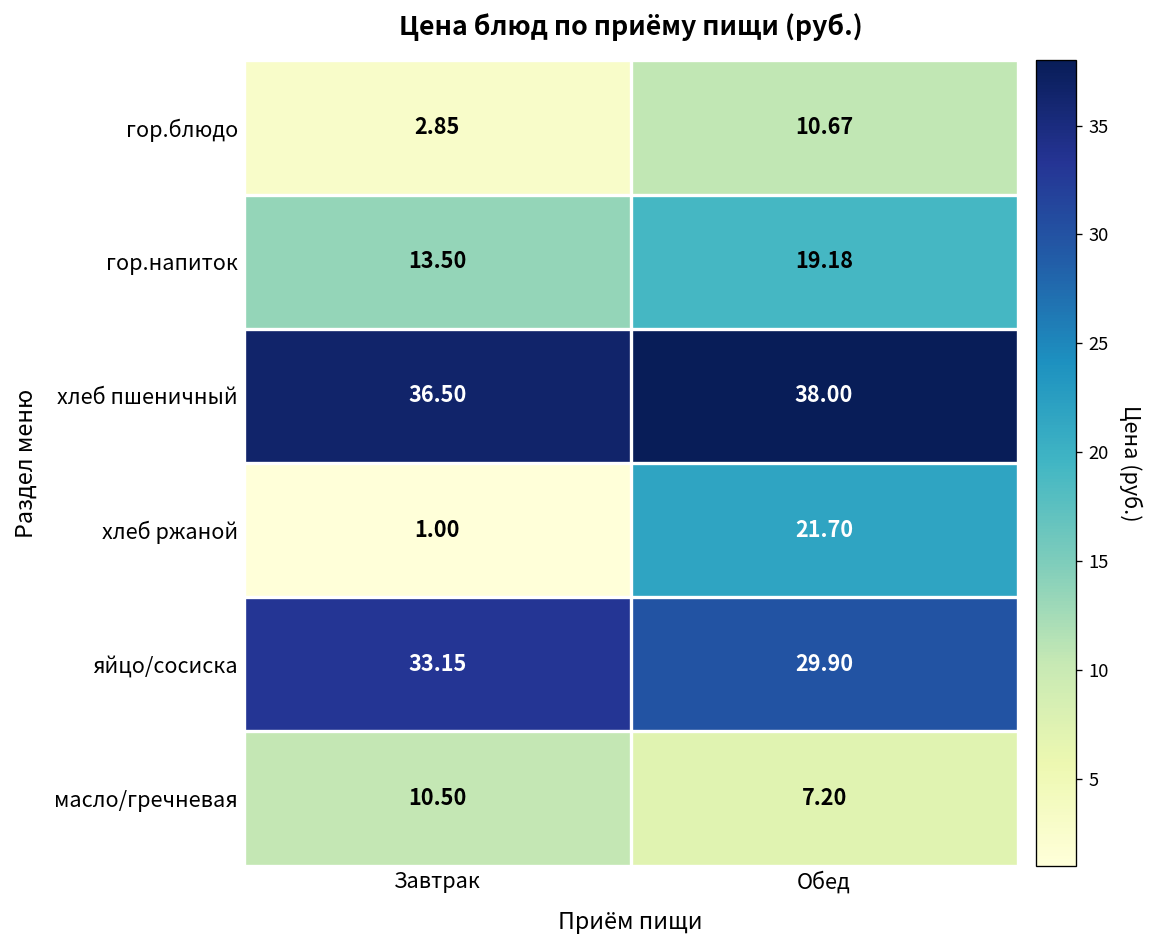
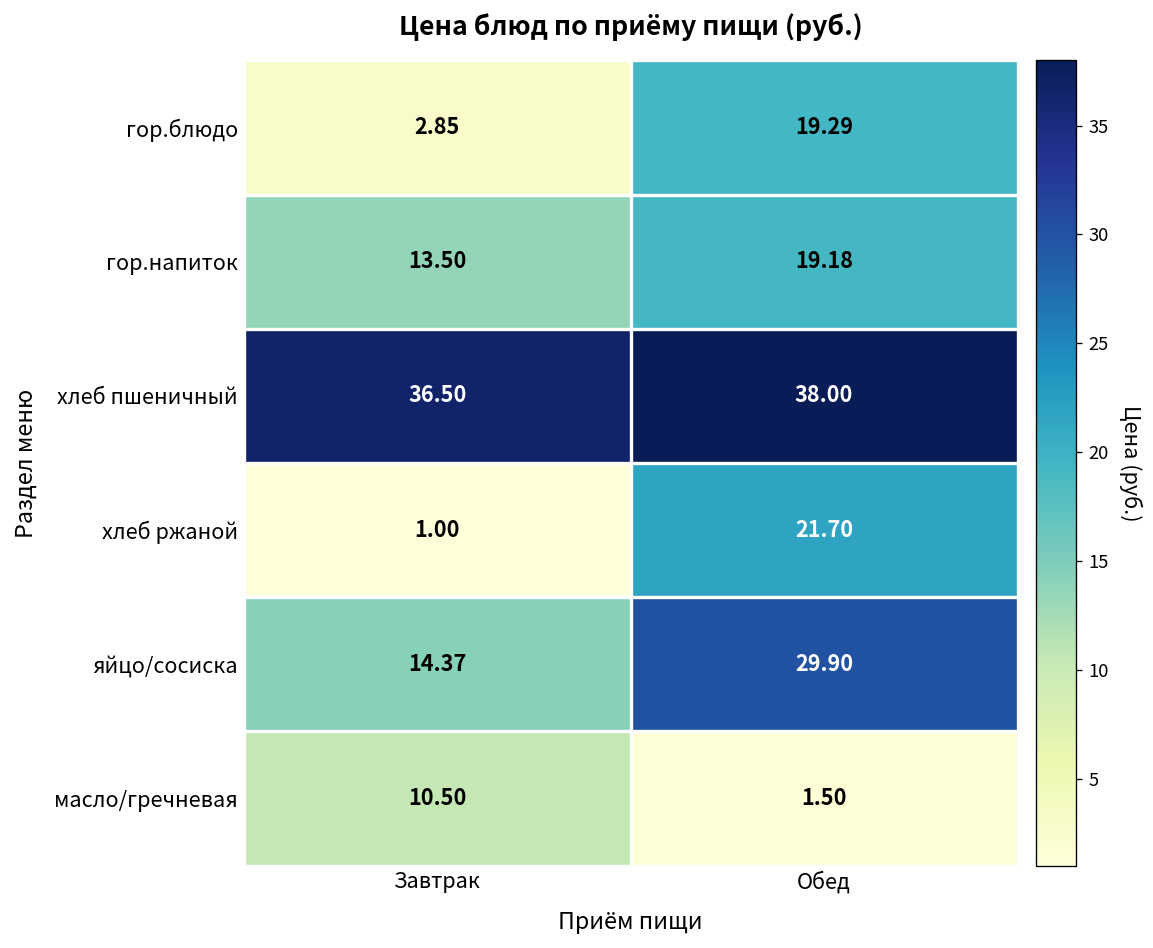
гор.блюдо, Обед: 10.67 -> 19.29
яйцо/сосиска, Завтрак: 33.15 -> 14.37
масло/гречневая, Обед: 7.20 -> 1.50
